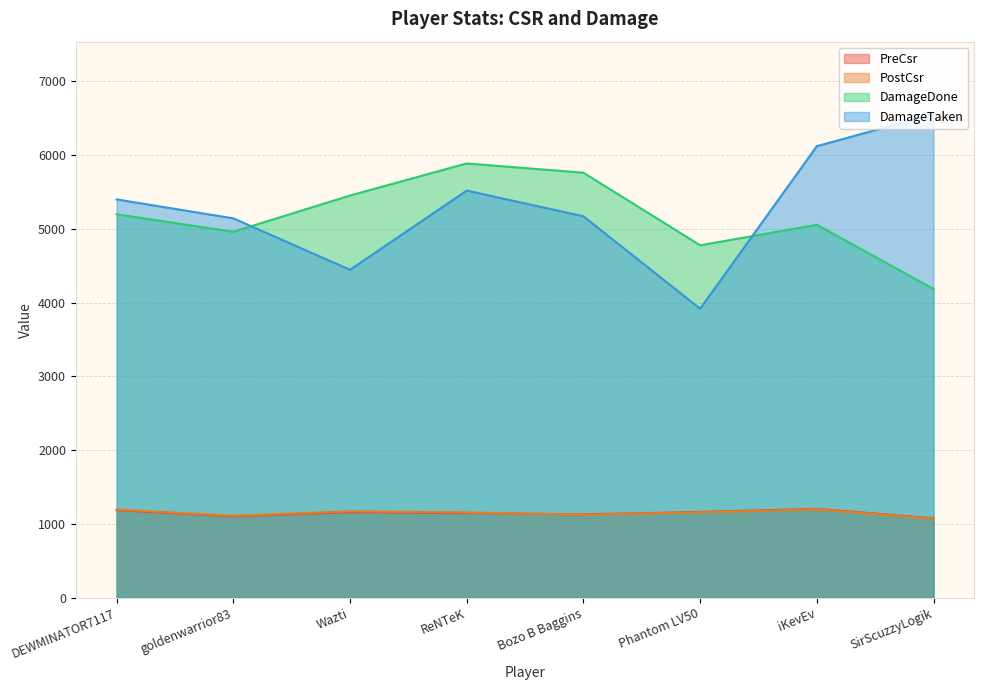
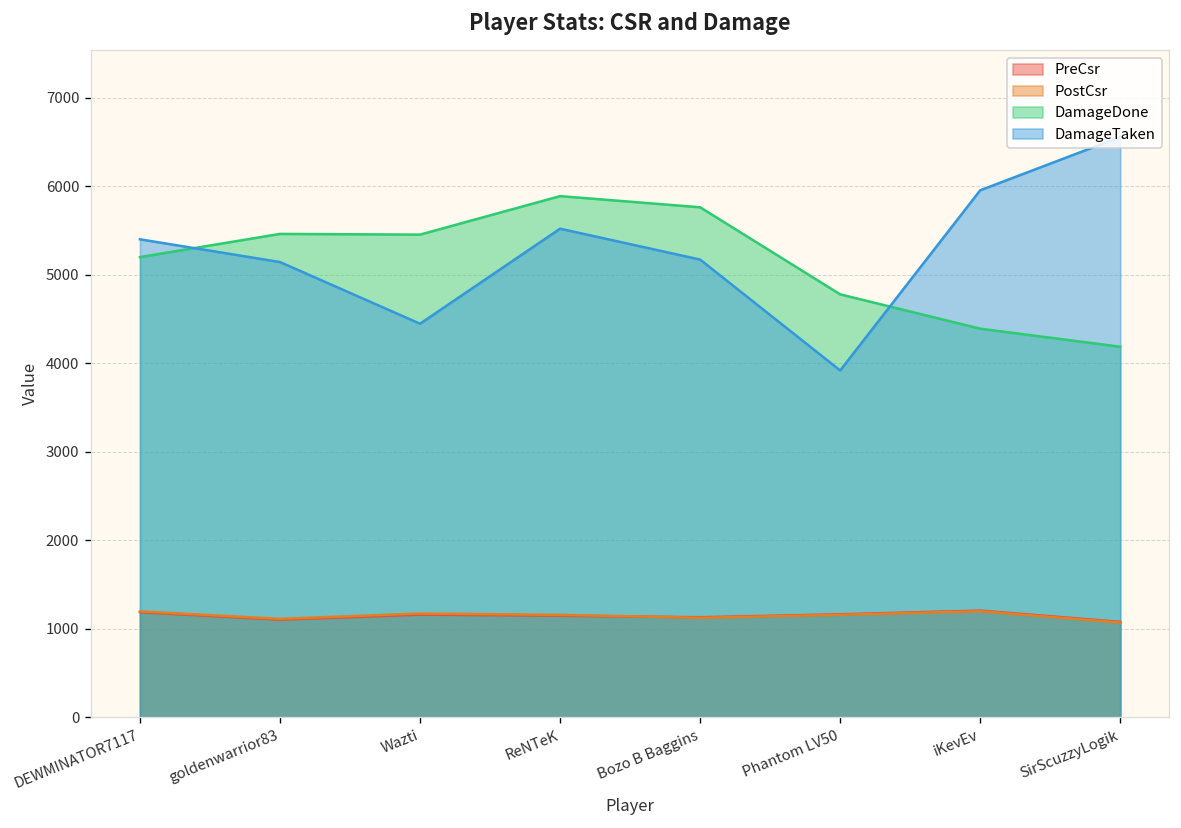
DamageDone, goldenwarrior83: 5000 -> 5500
DamageDone, iKevEv: 5100 -> 4400
DamageTaken, iKevEv: 6100 -> 6000
